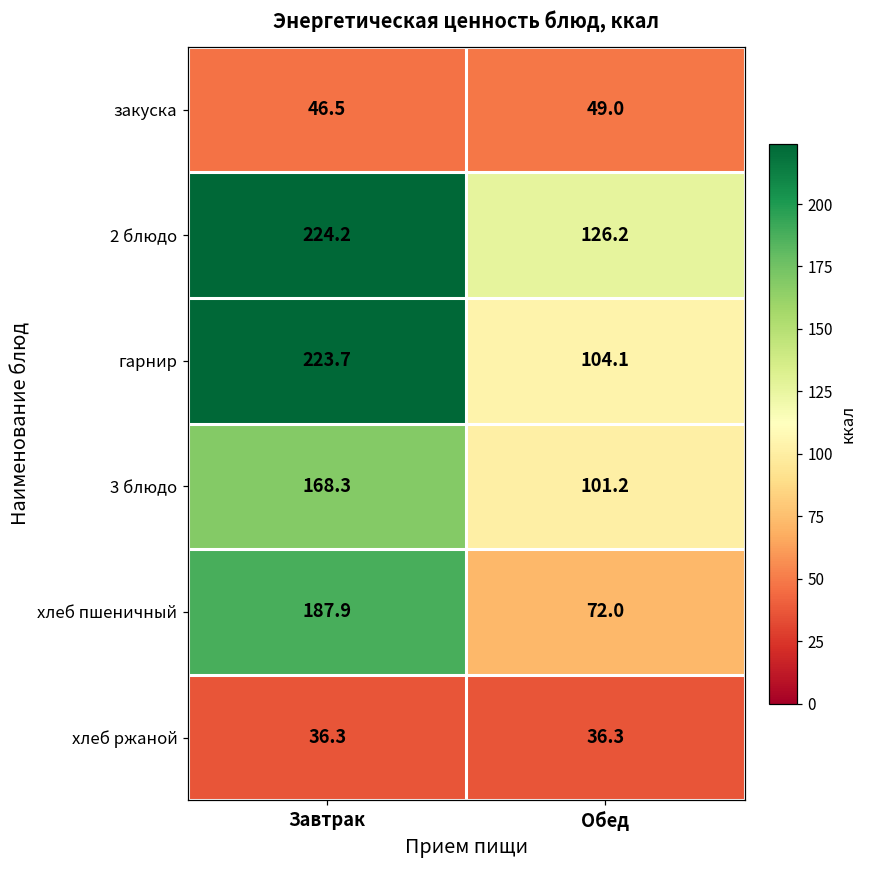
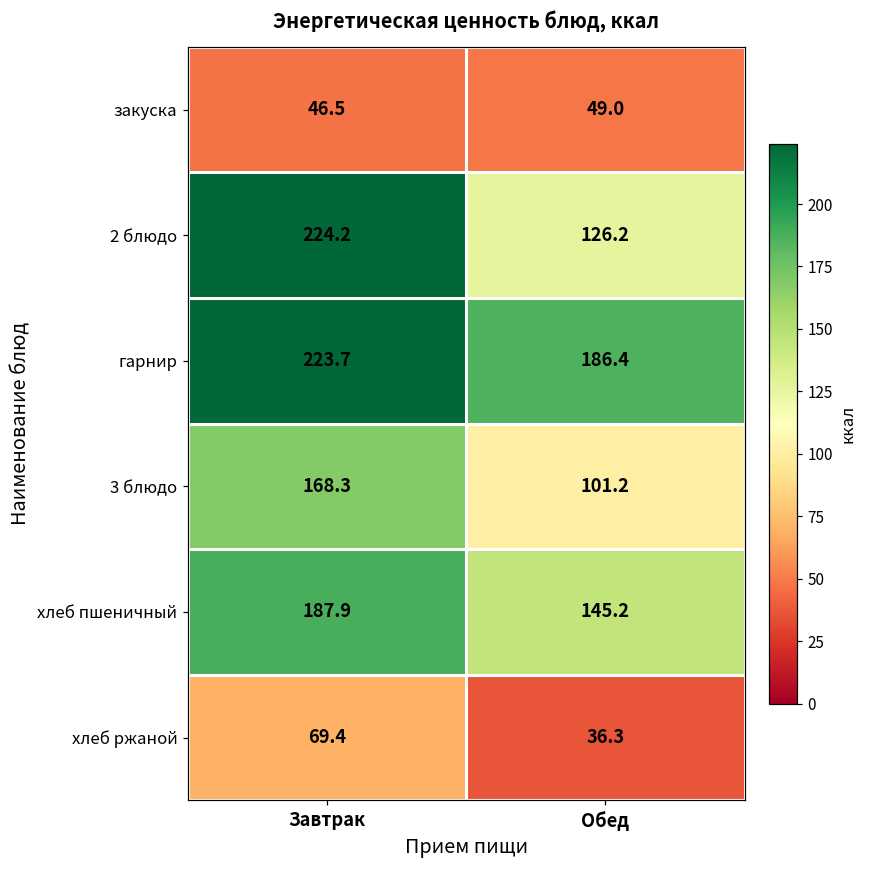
гарнир, Обед: 104.1 -> 186.4
хлеб пшеничный, Обед: 72.0 -> 145.2
хлеб ржаной, Завтрак: 36.3 -> 69.4
